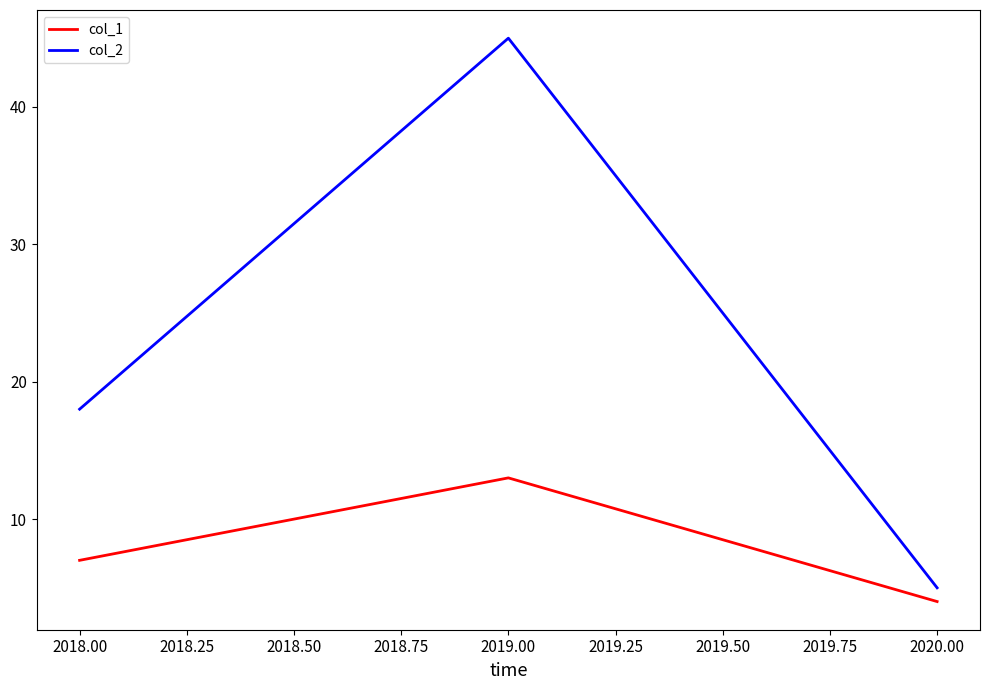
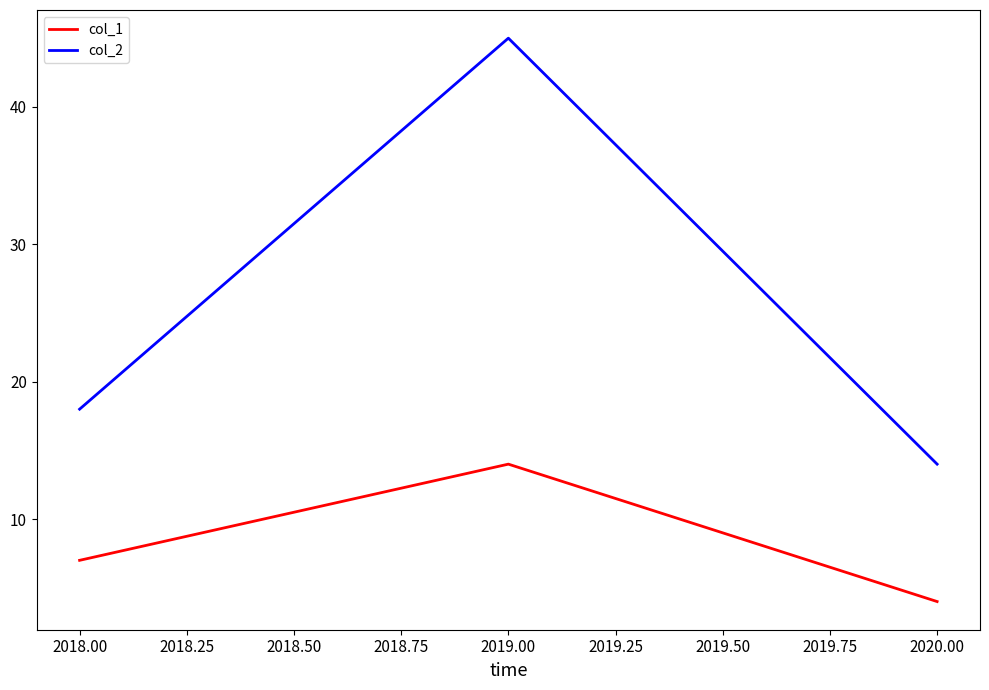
col_1, 2019.00: 13 -> 14
col_2, 2020.00: 5 -> 14
